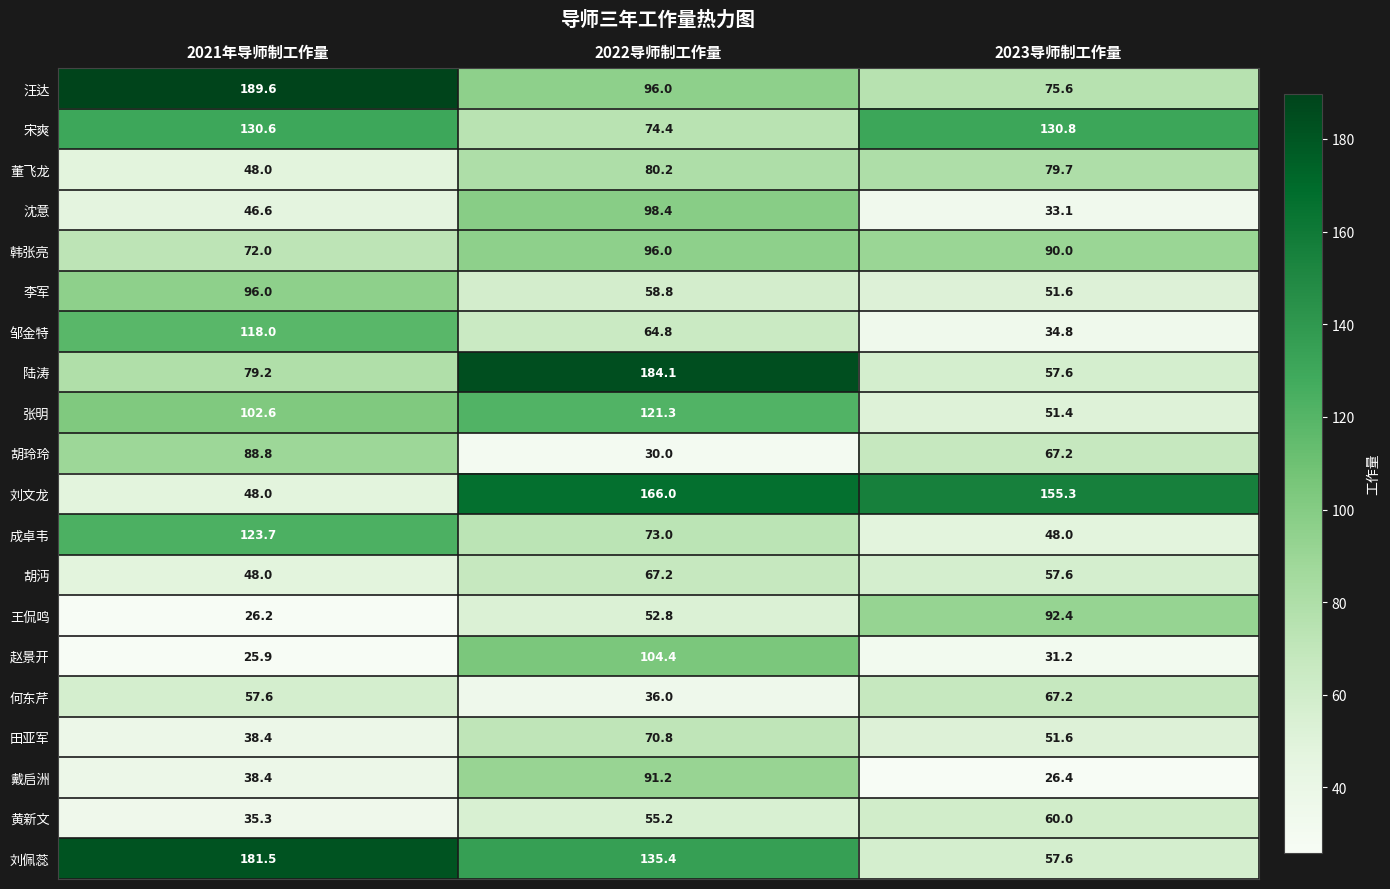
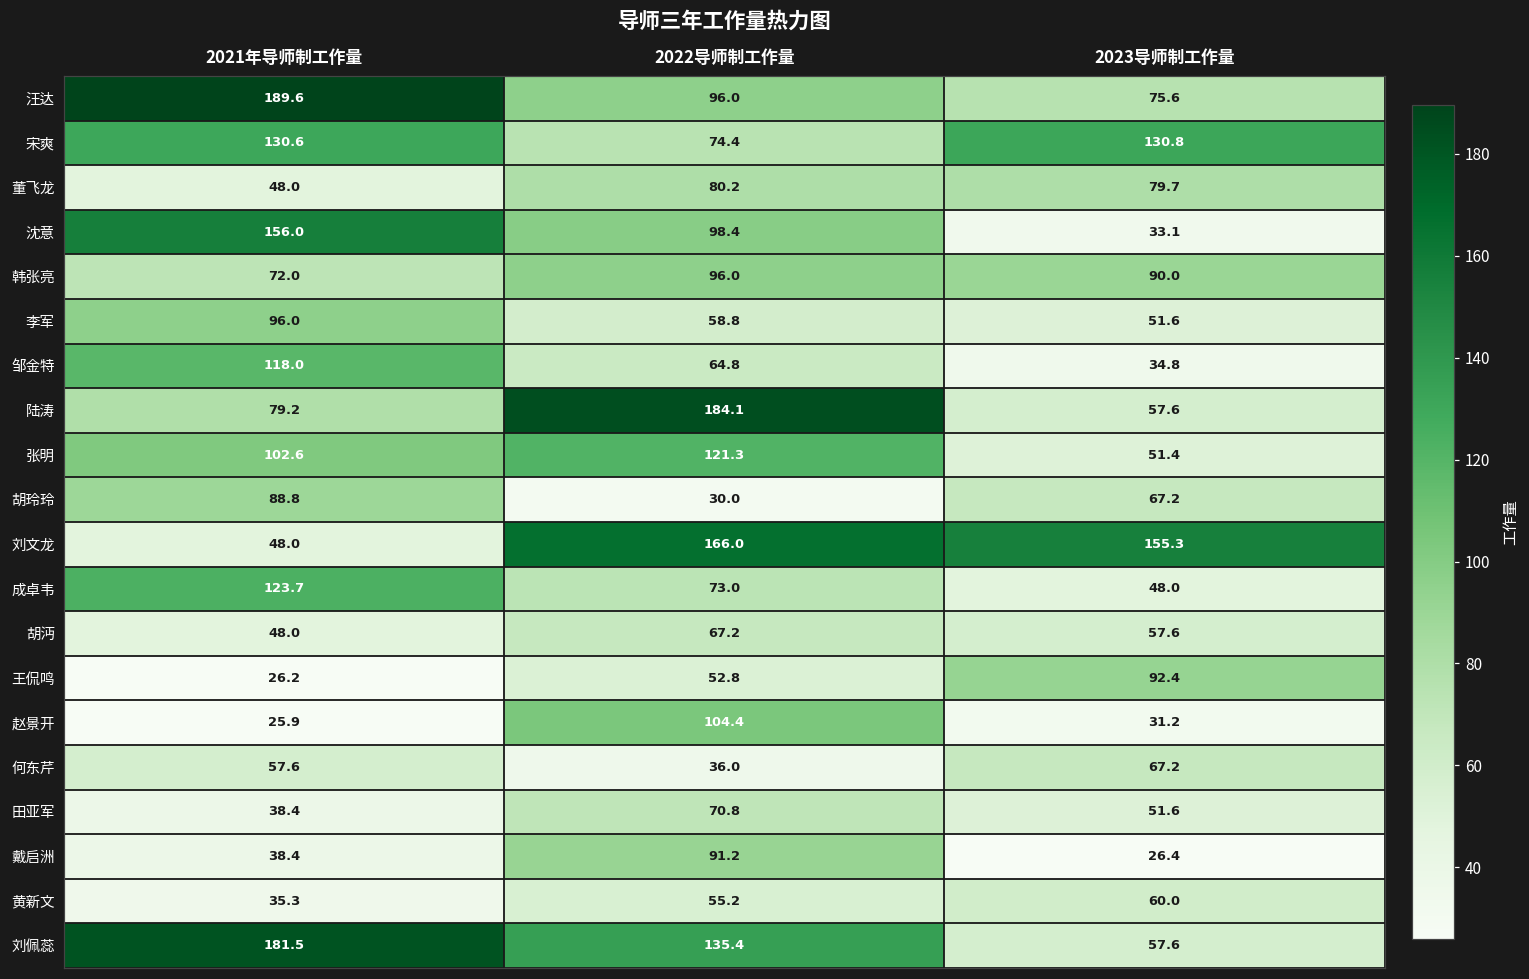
沈意, 2021年导师制工作量: 46.6 -> 156.0
